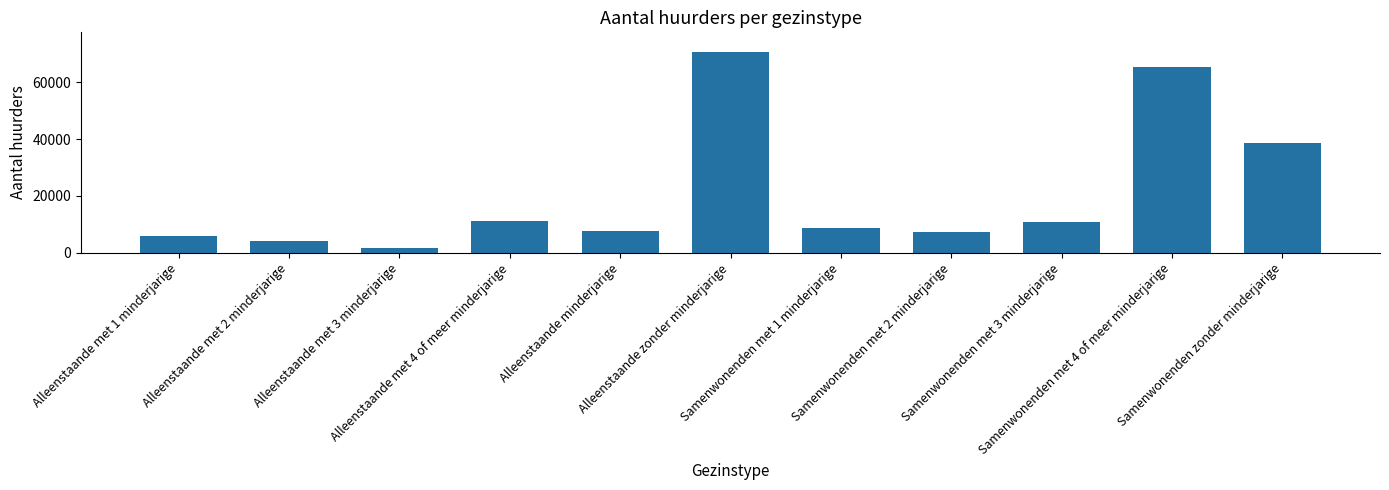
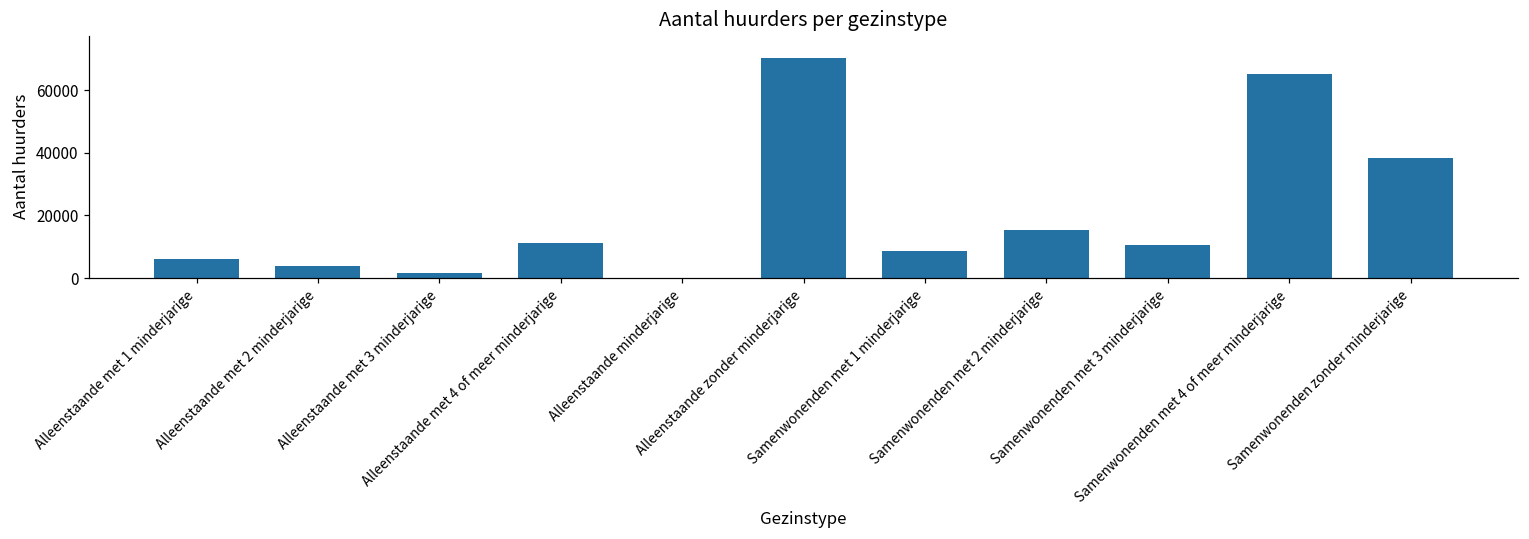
Alleenstaande minderjarige: 7000 -> 0
Samenwonenden met 2 minderjarige: 7000 -> 15000
